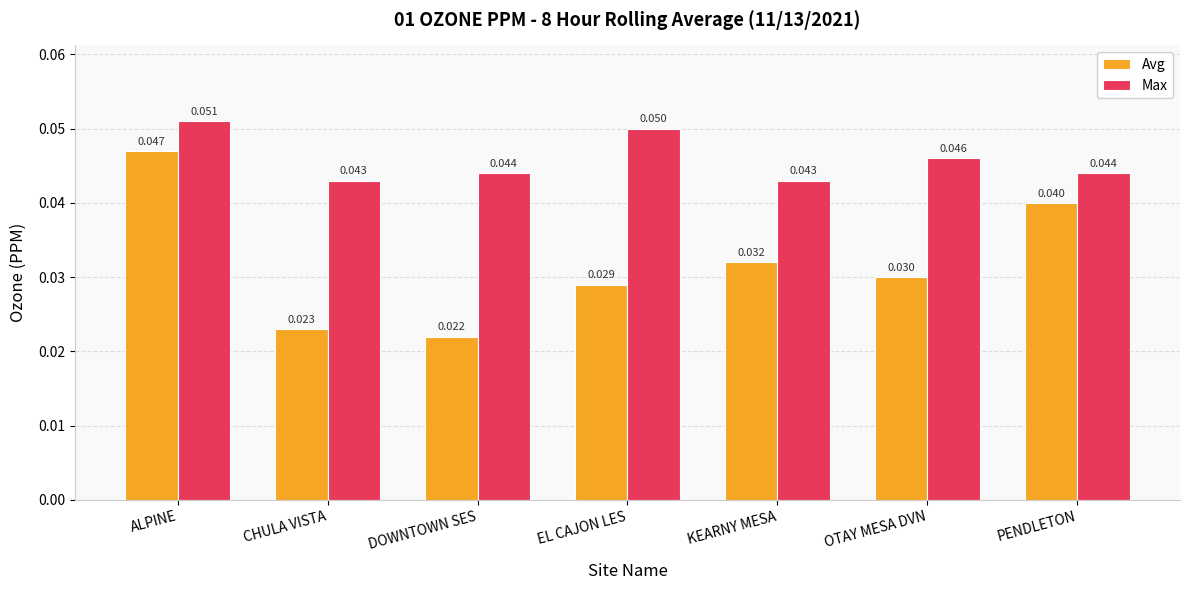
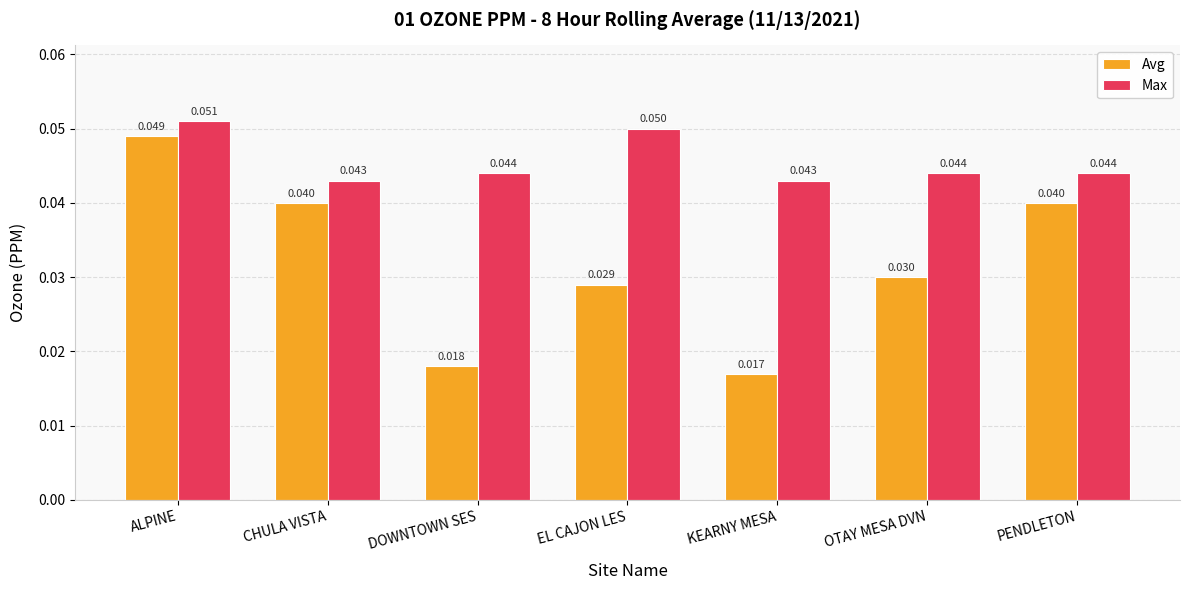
Avg, ALPINE: 0.047 -> 0.049
Avg, CHULA VISTA: 0.023 -> 0.040
Avg, DOWNTOWN SES: 0.022 -> 0.018
Avg, KEARNY MESA: 0.032 -> 0.017
Max, OTAY MESA DVN: 0.046 -> 0.044
